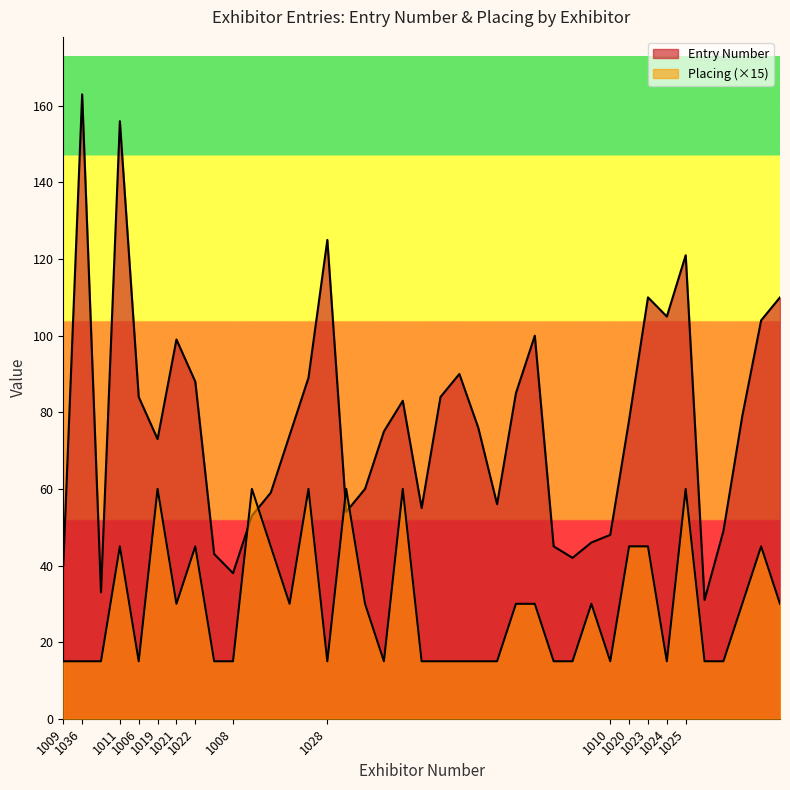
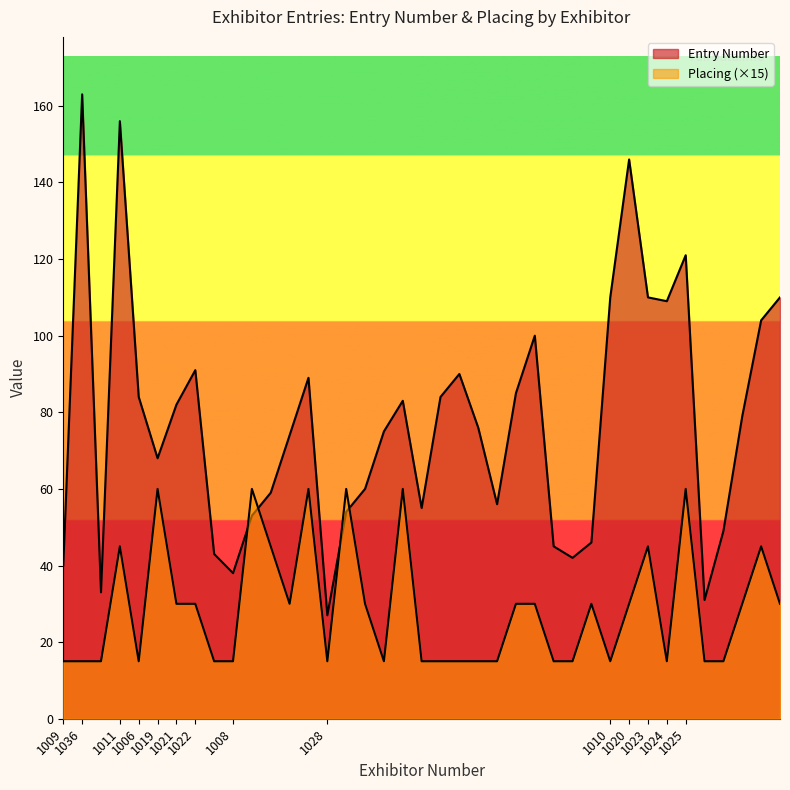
Entry Number, 1019: 73 -> 68
Entry Number, 1021: 99 -> 82
Entry Number, 1022: 88 -> 91
Placing (×15), 1022: 45 -> 30
Entry Number, 1028: 125 -> 27
Entry Number, 1010: 48 -> 110
Entry Number, 1020: 78 -> 146
Placing (×15), 1020: 45 -> 30
Entry Number, 1024: 105 -> 109
